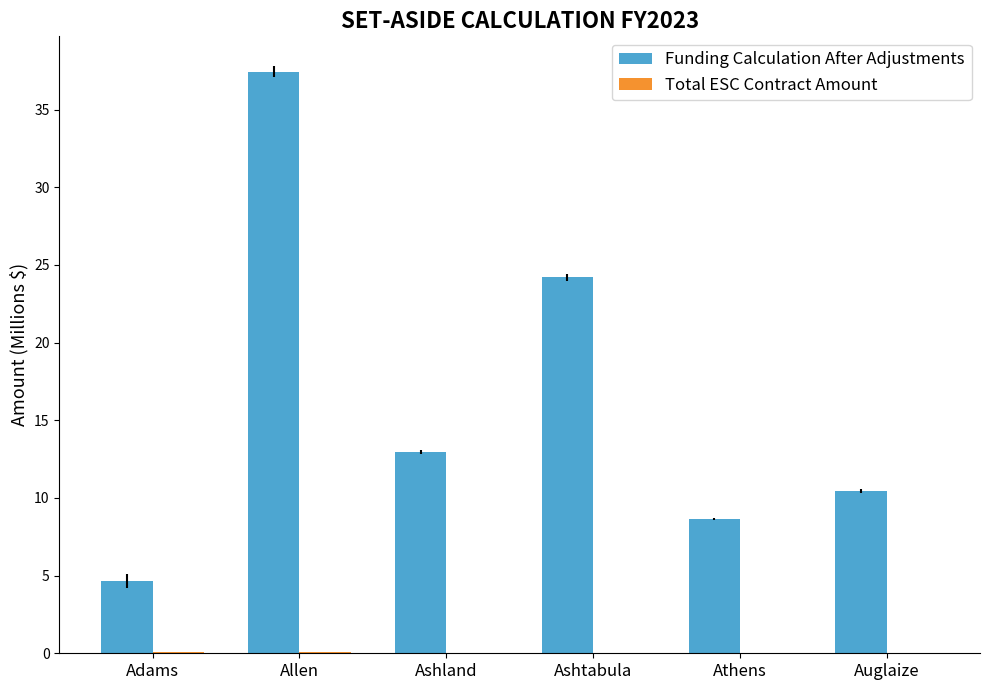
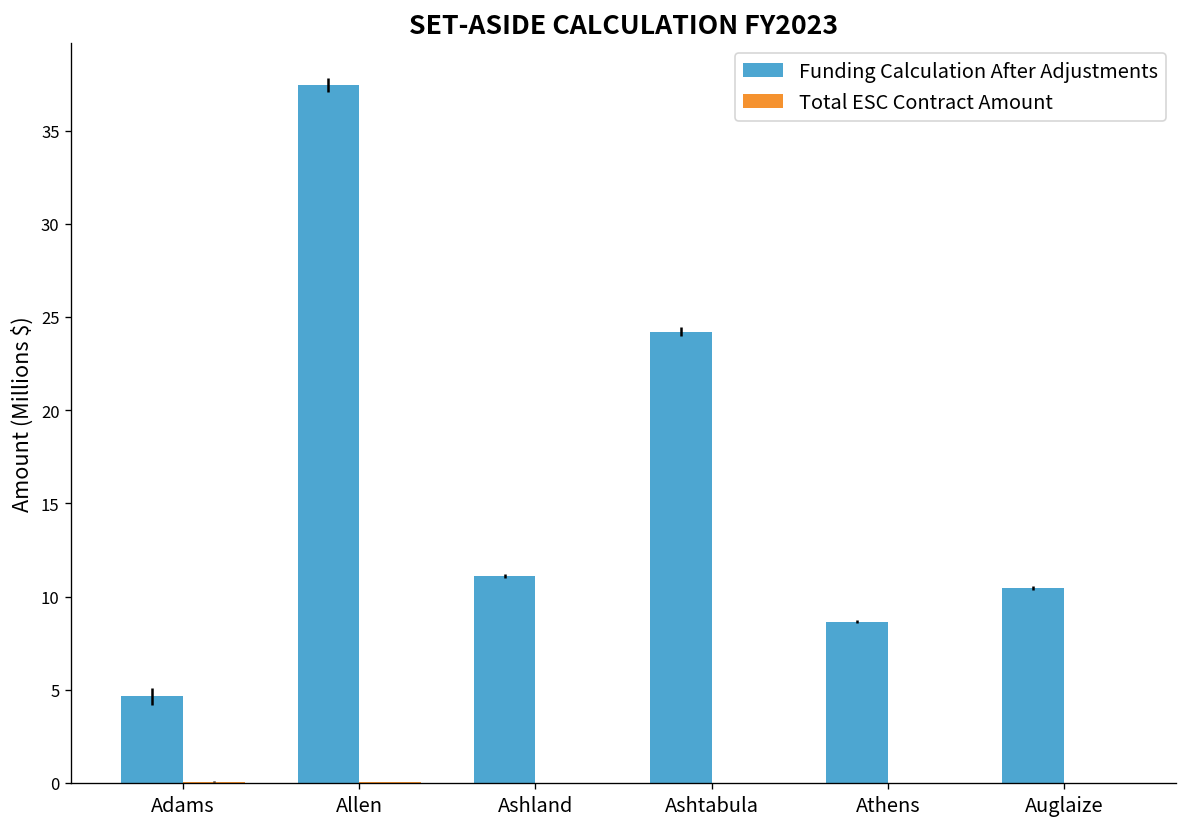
Funding Calculation After Adjustments, Ashland: 12.9 -> 11.1
